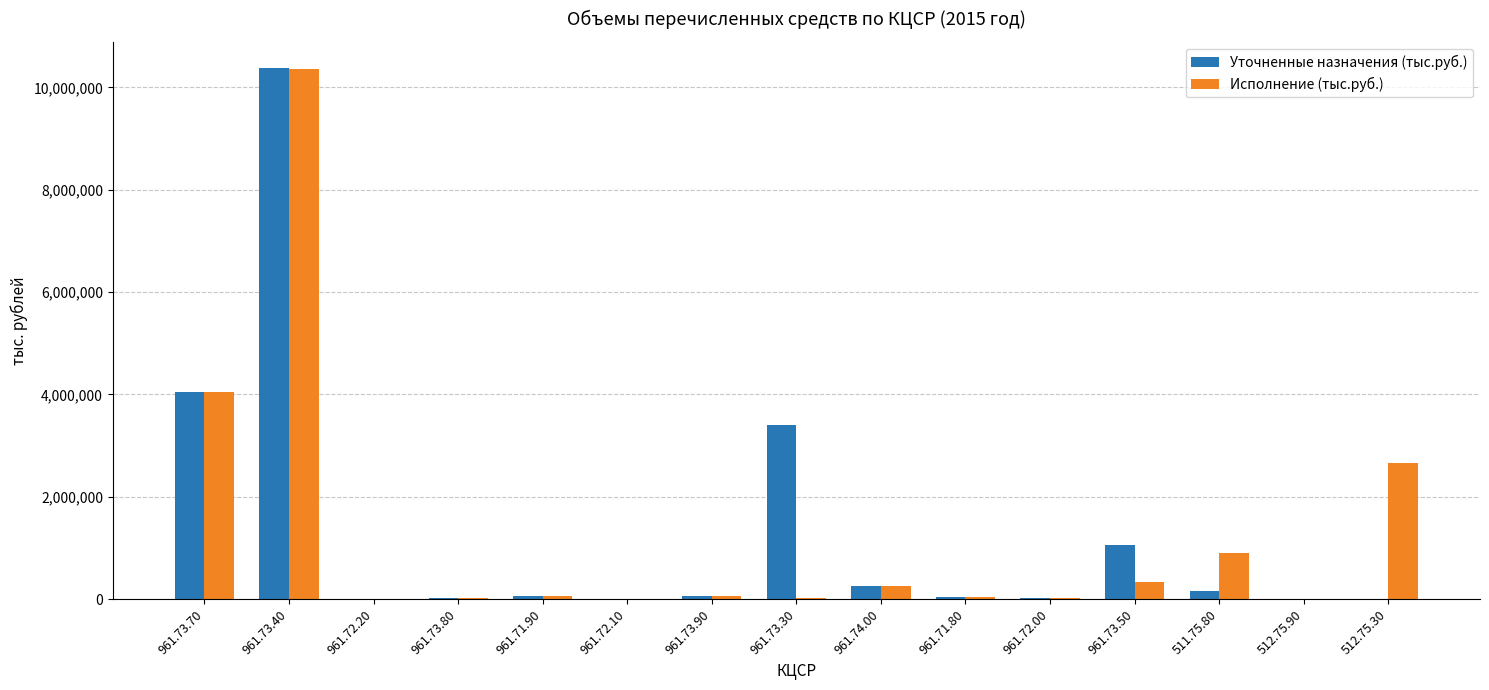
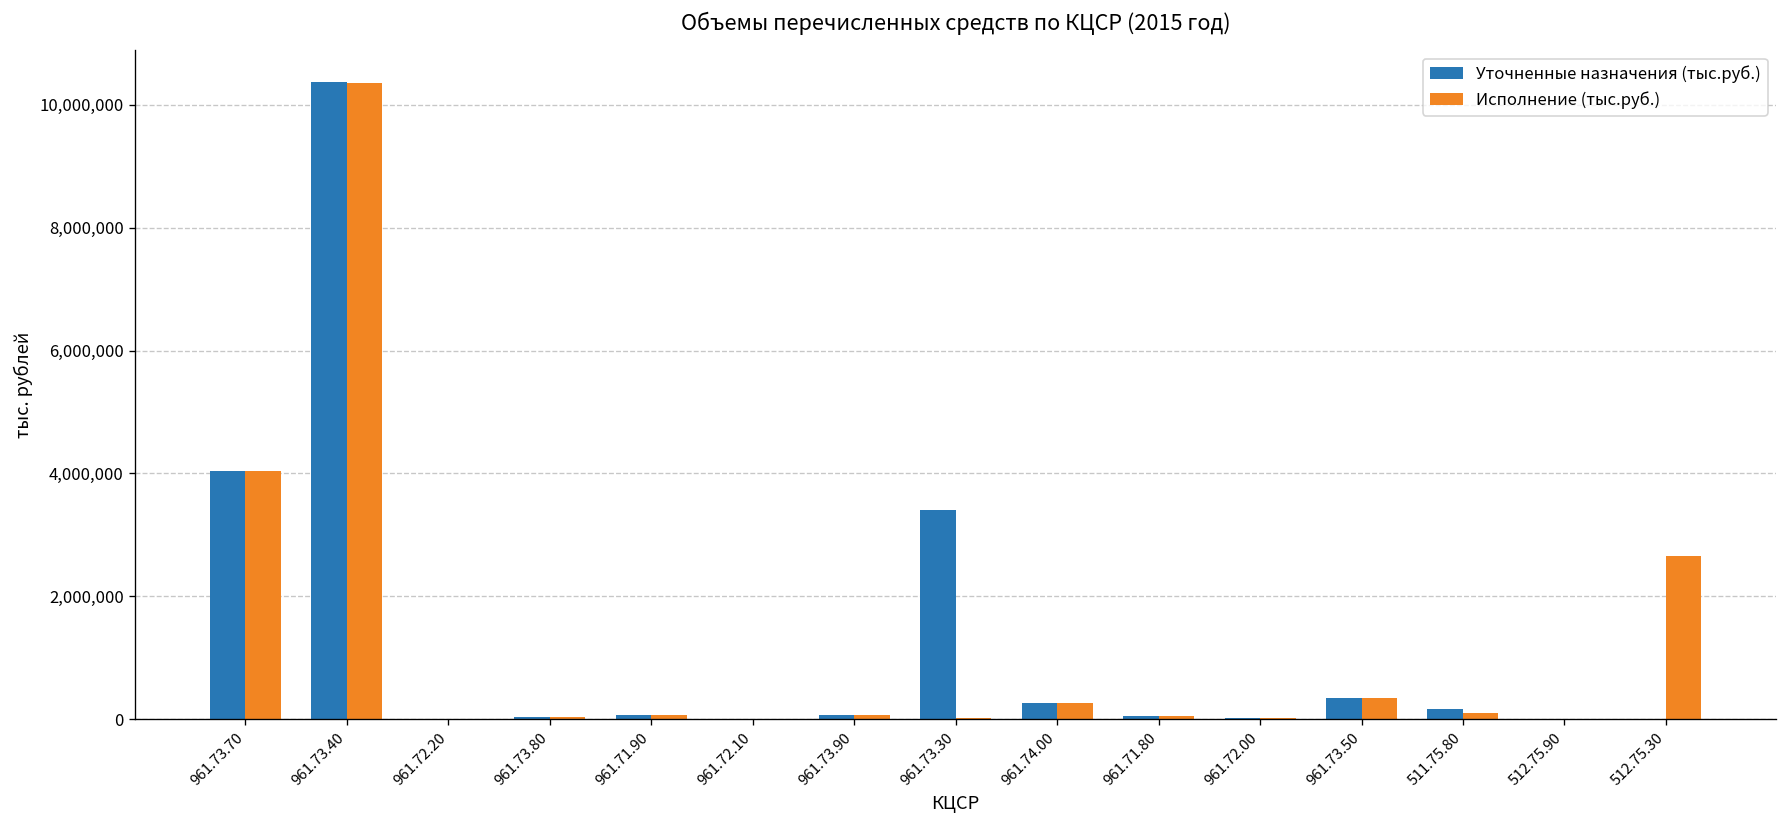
Уточненные назначения (тыс.руб.), 961.73.50: 1,100,000 -> 300,000
Исполнение (тыс.руб.), 511.75.80: 900,000 -> 100,000
